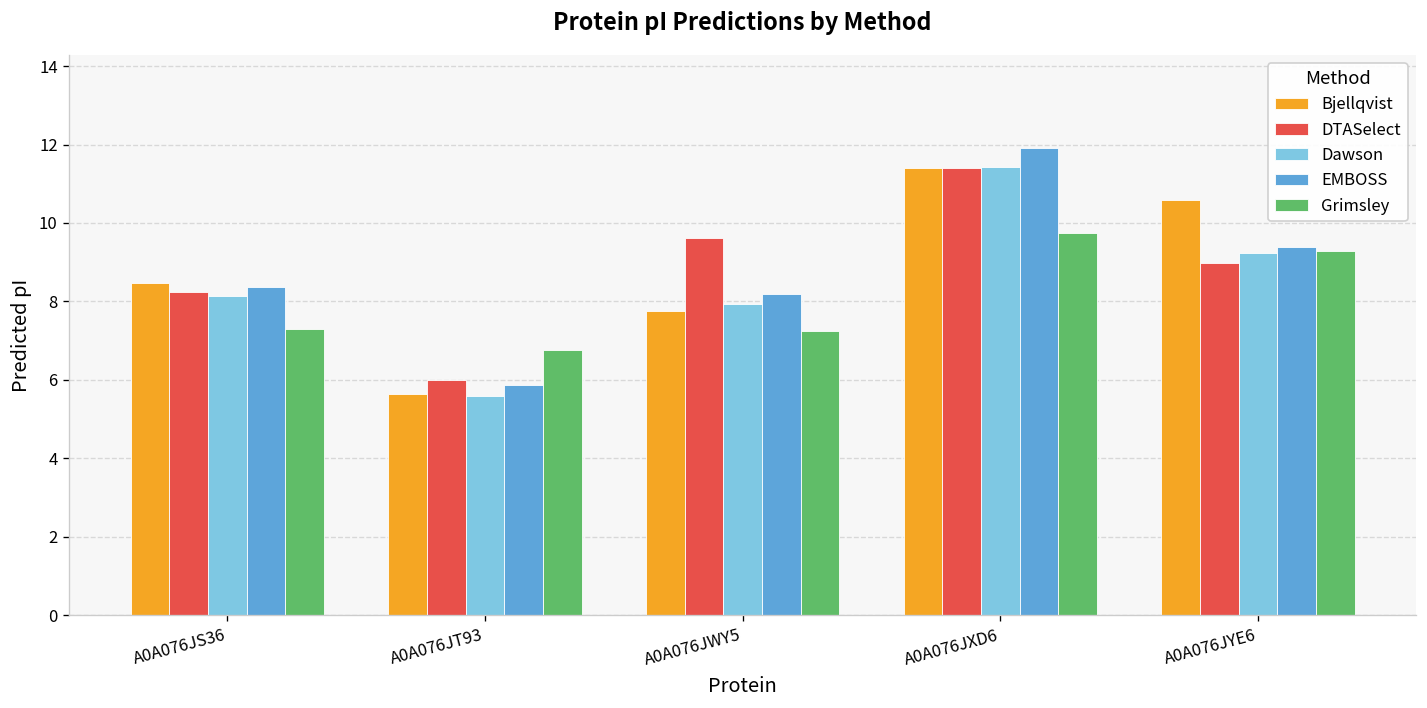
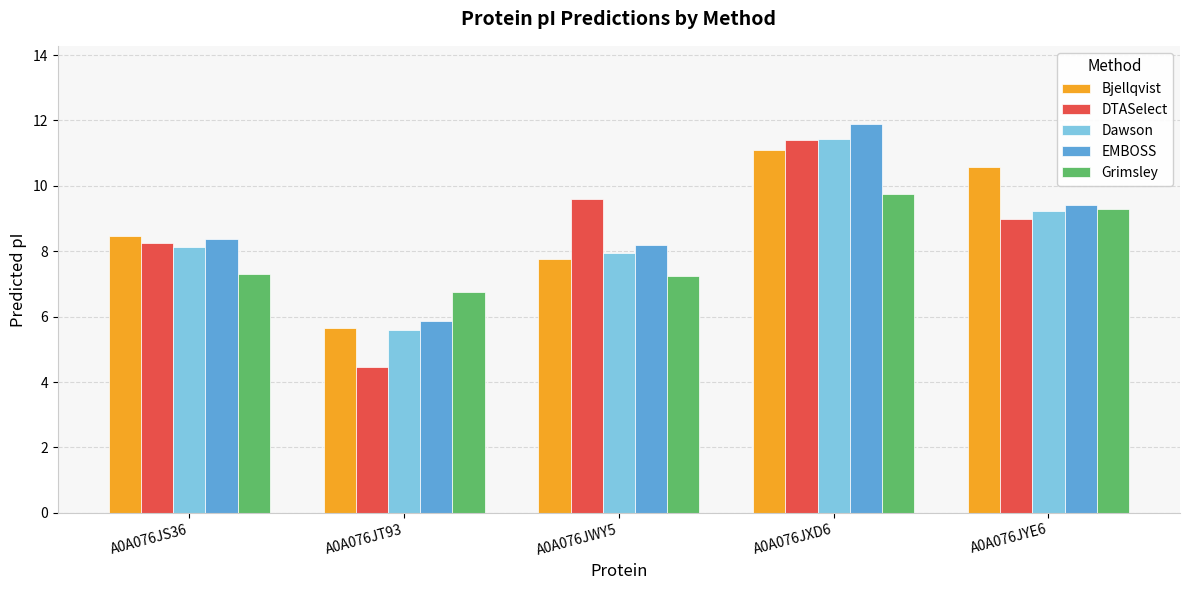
DTASelect, A0A076JT93: 6.0 -> 4.5
Bjellqvist, A0A076JXD6: 11.4 -> 11.1
